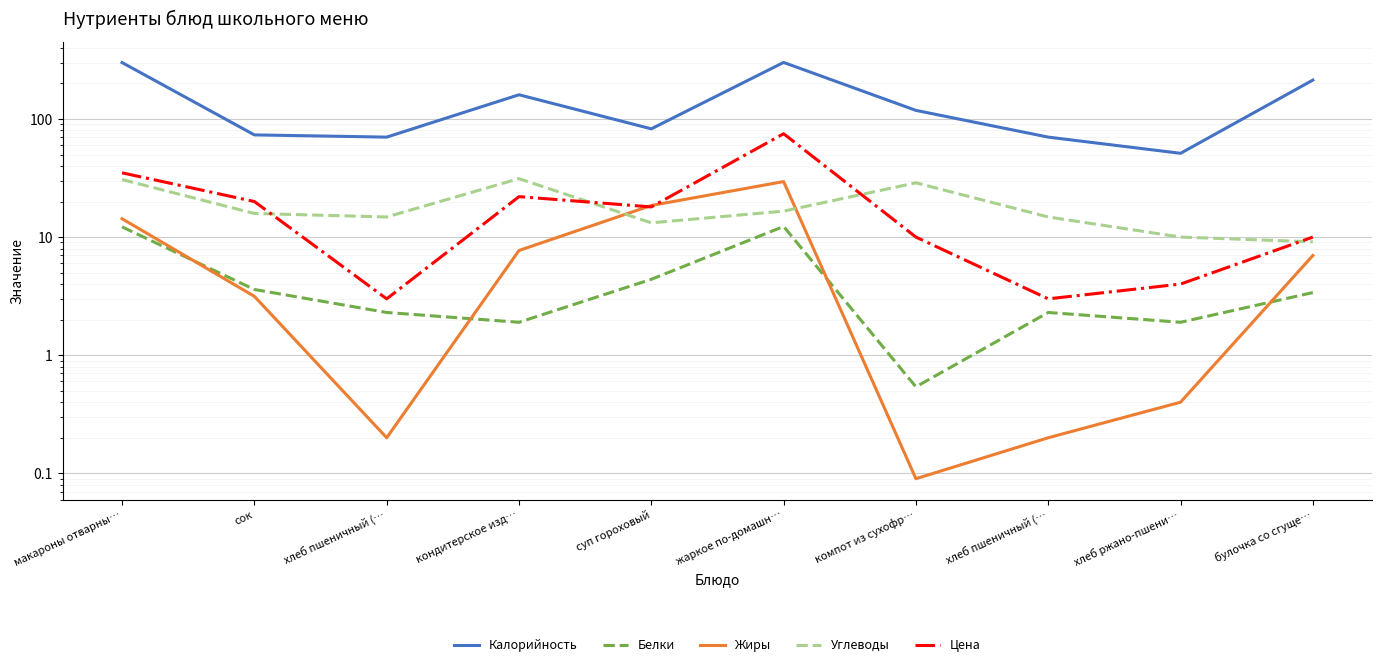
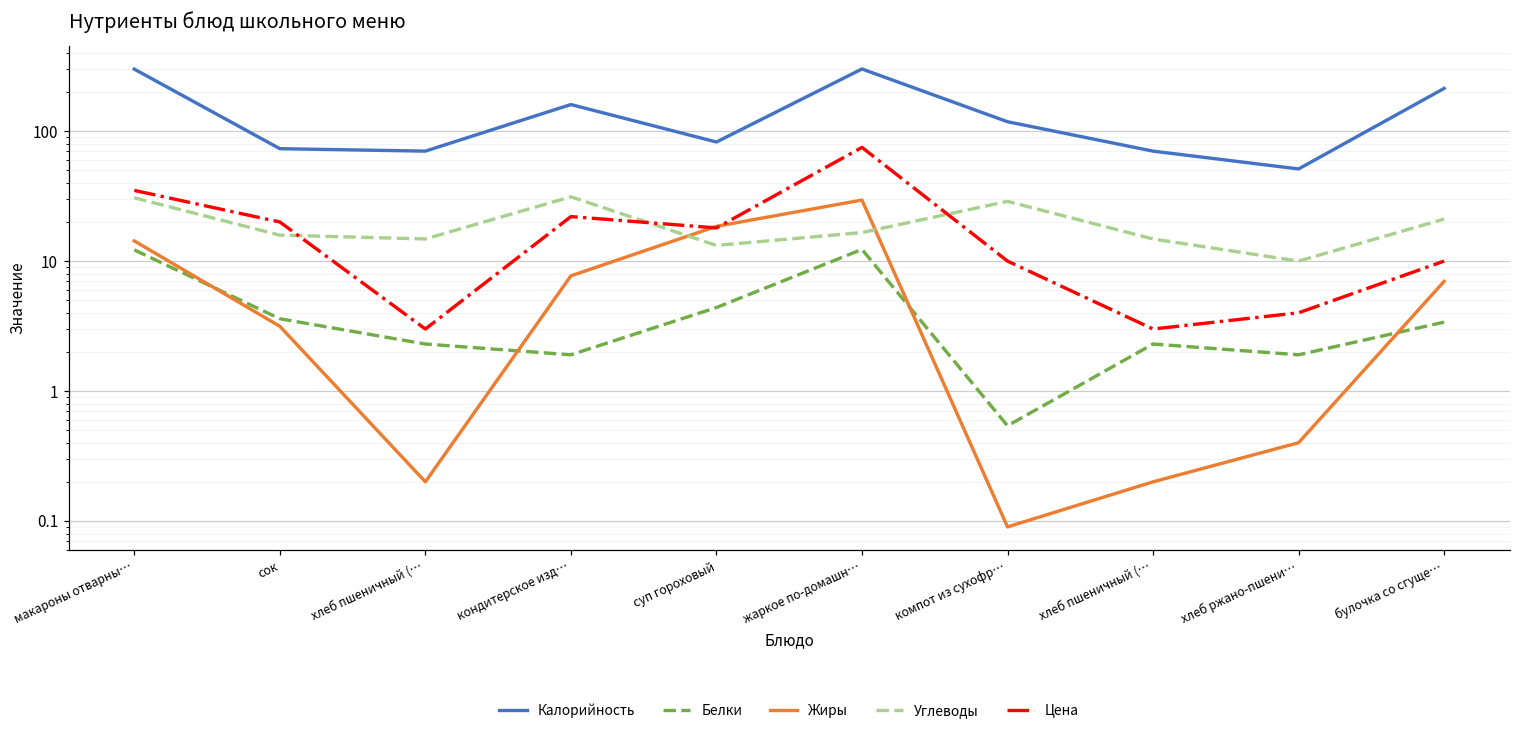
Углеводы, булочка со сгуще…: 9 -> 21
